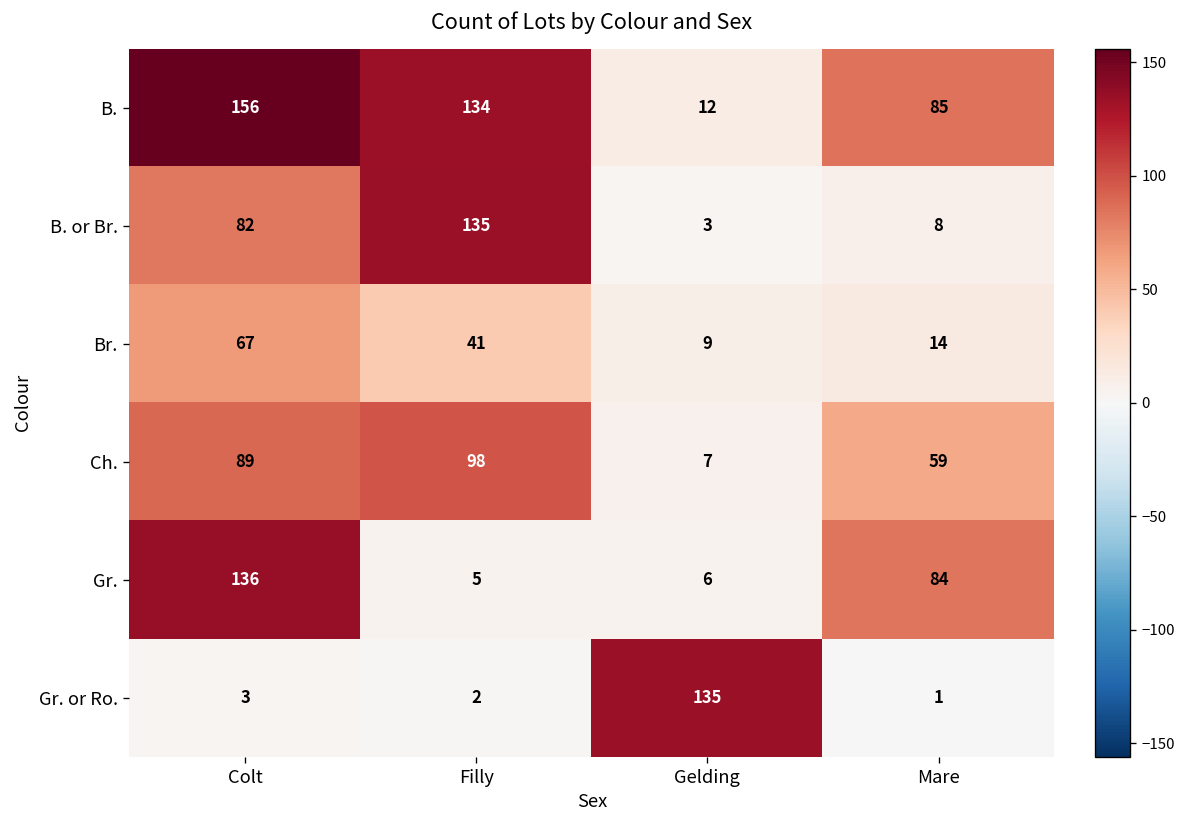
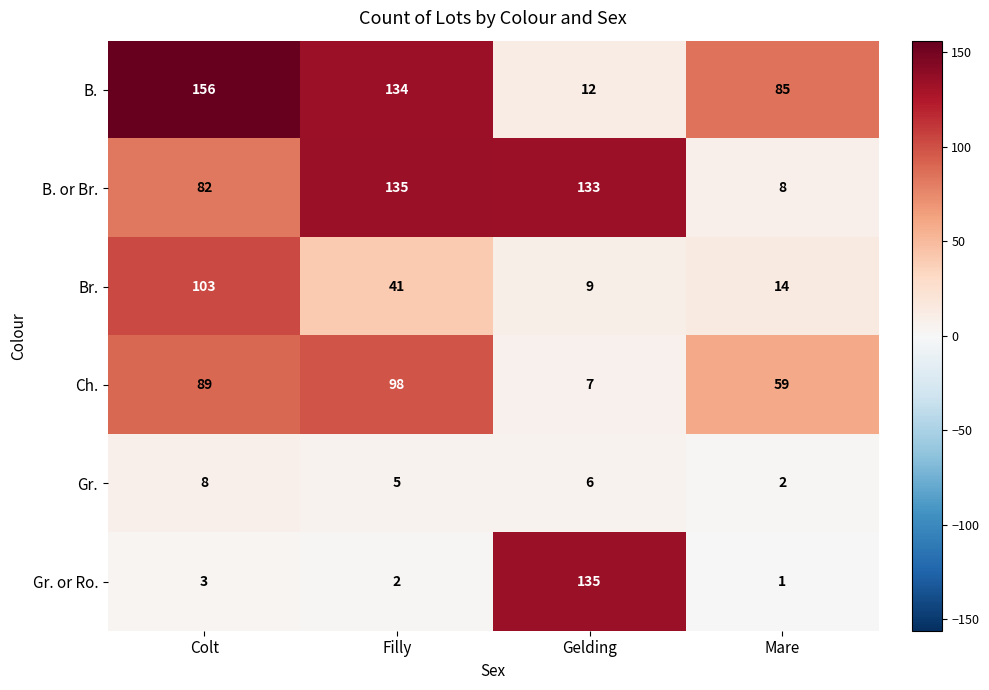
B. or Br., Gelding: 3 -> 133
Br., Colt: 67 -> 103
Gr., Colt: 136 -> 8
Gr., Mare: 84 -> 2
